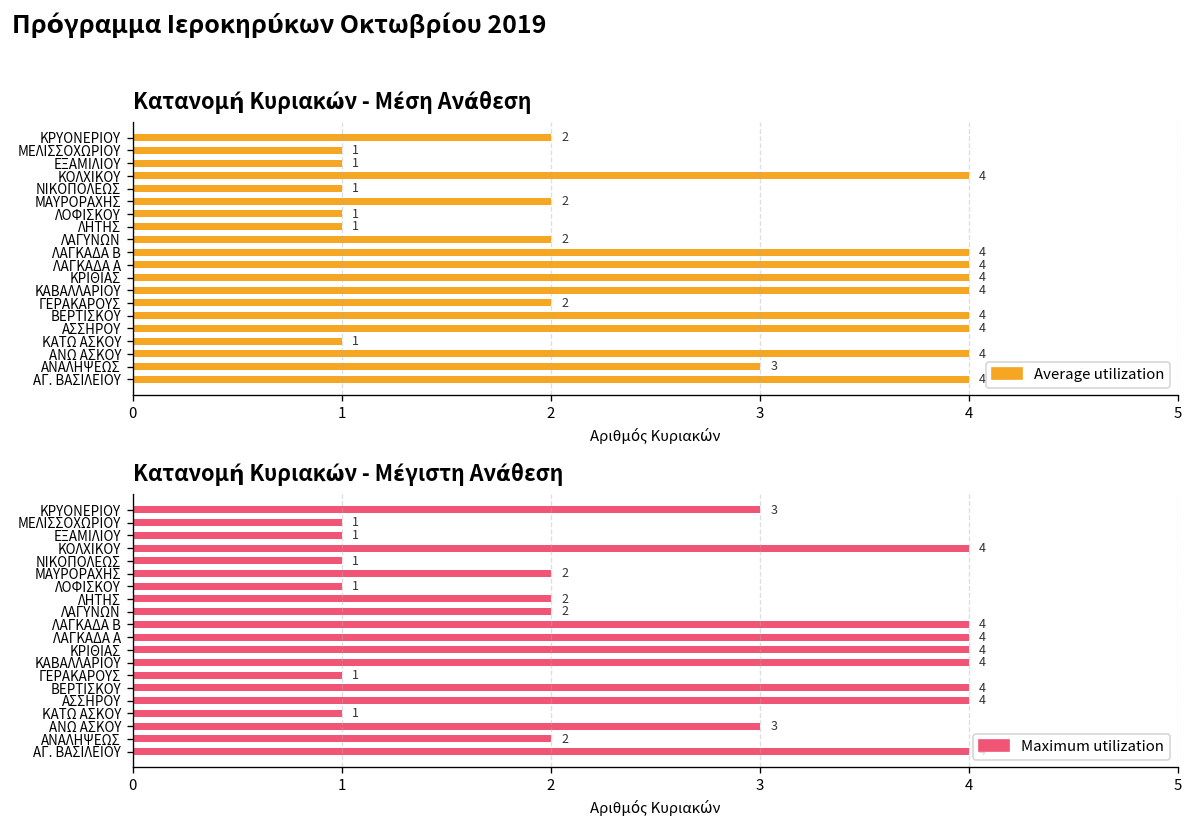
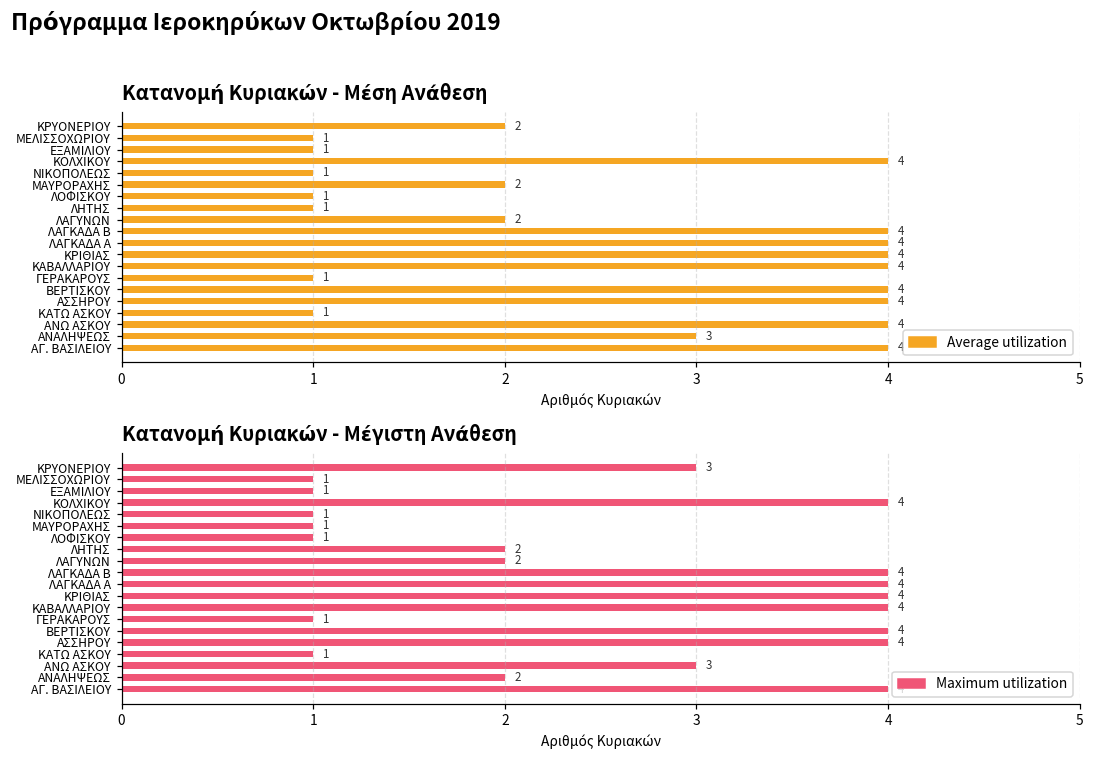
Κατανομή Κυριακών - Μέση Ανάθεση, ΓΕΡΑΚΑΡΟΥΣ: 2 -> 1
Κατανομή Κυριακών - Μέγιστη Ανάθεση, ΜΑΥΡΟΡΑΧΗΣ: 2 -> 1
